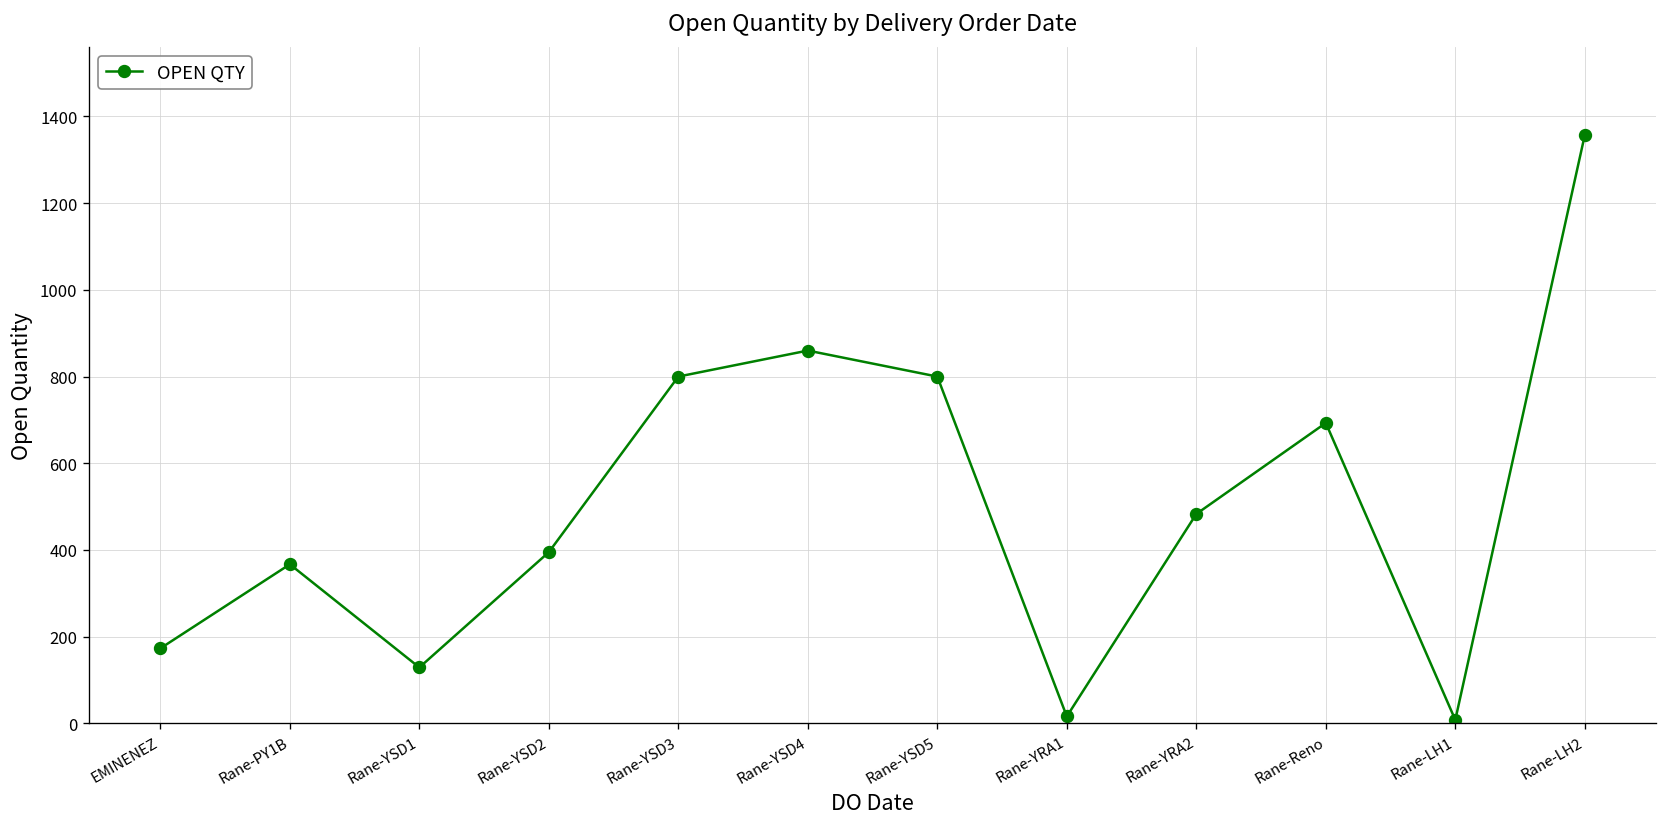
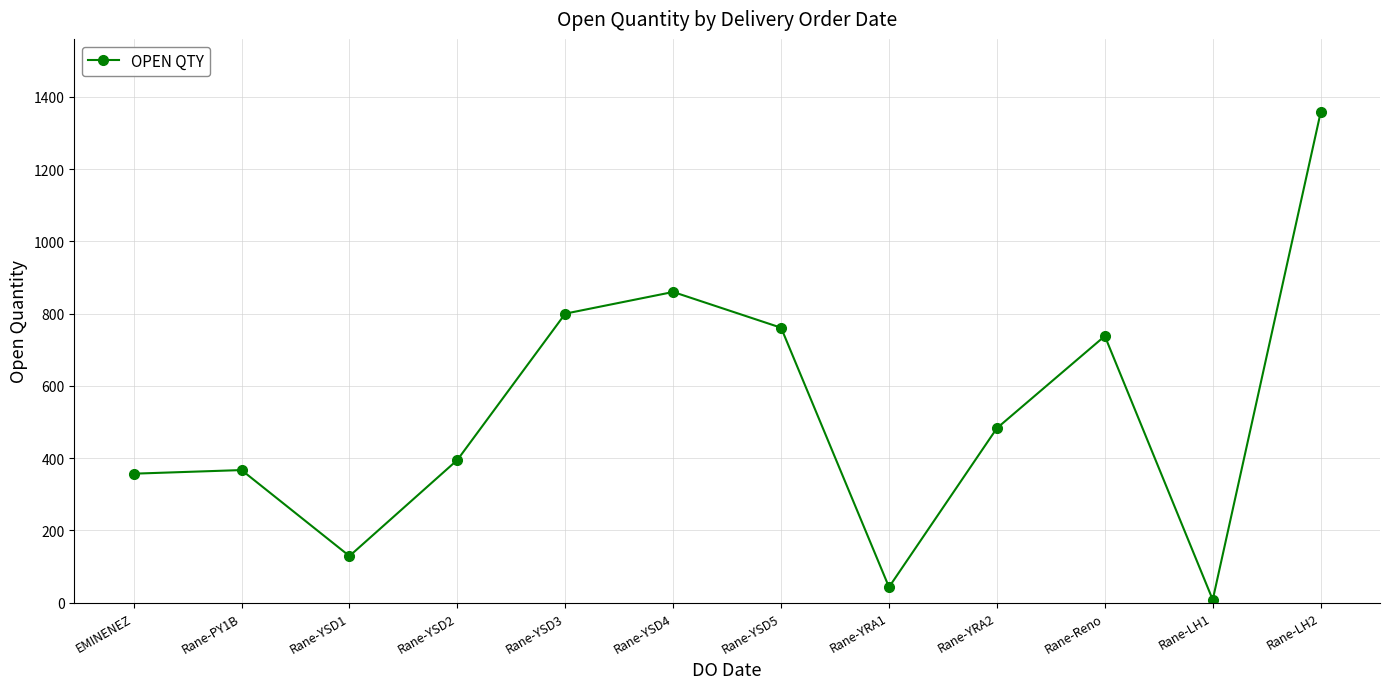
EMINENEZ: 170 -> 360
Rane-YSD5: 800 -> 760
Rane-YRA1: 20 -> 40
Rane-Reno: 690 -> 740
